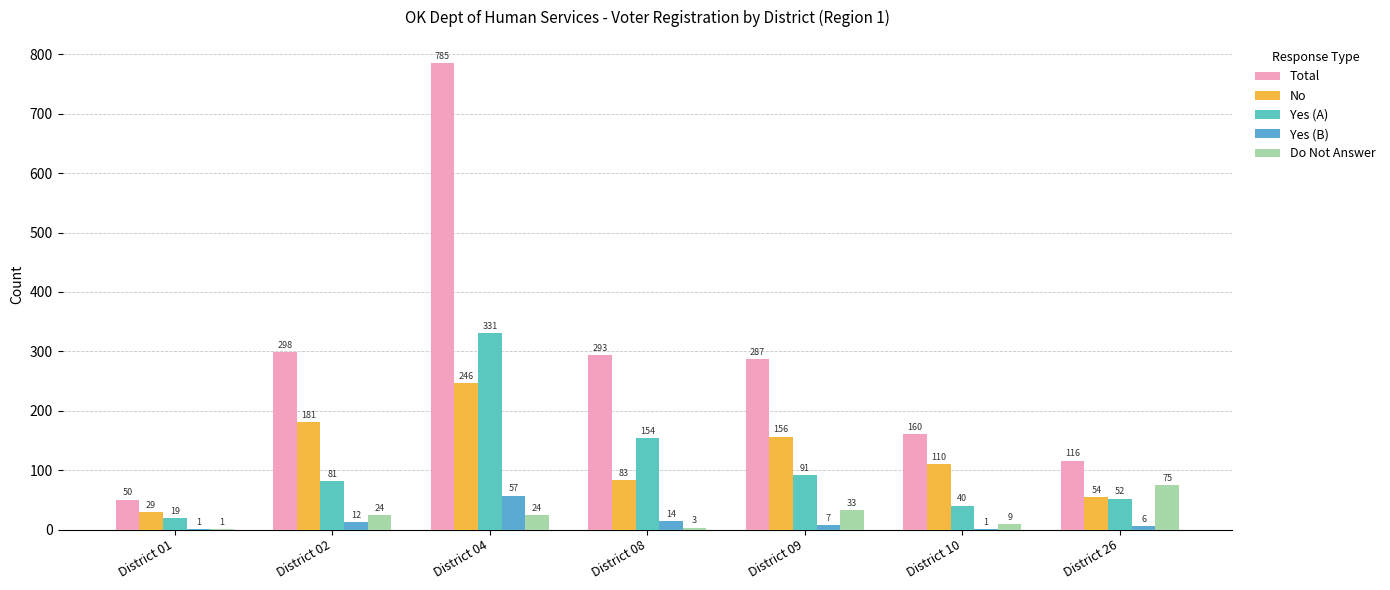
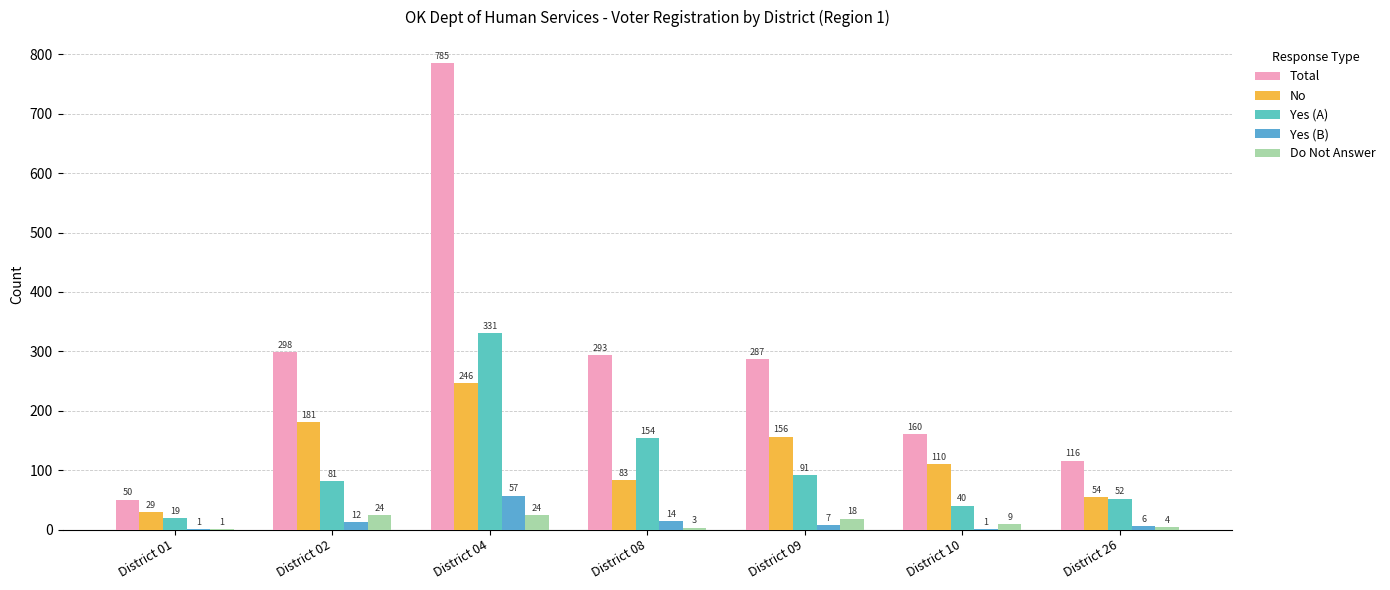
Do Not Answer, District 09: 33 -> 18
Do Not Answer, District 26: 75 -> 4
